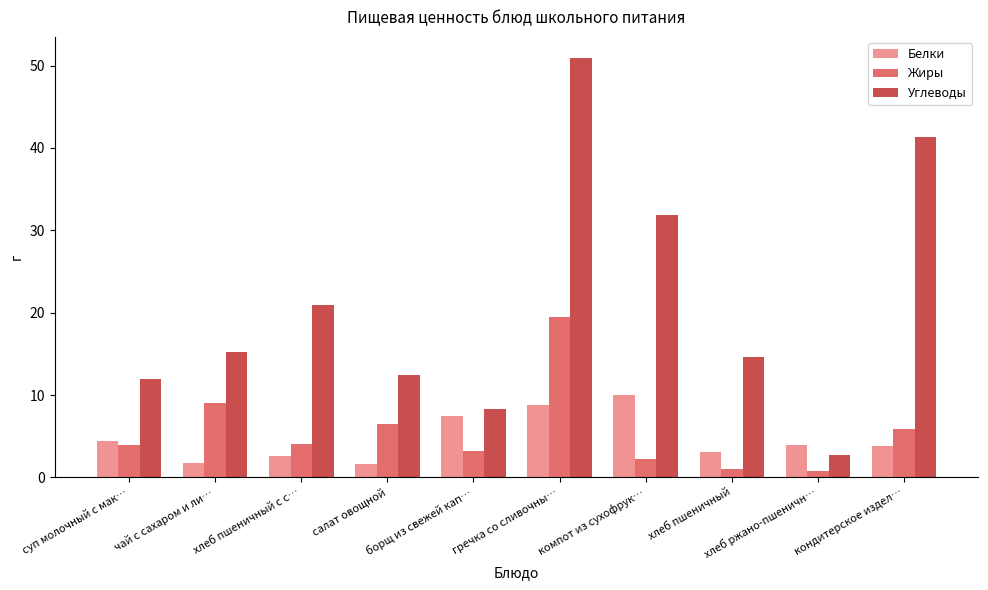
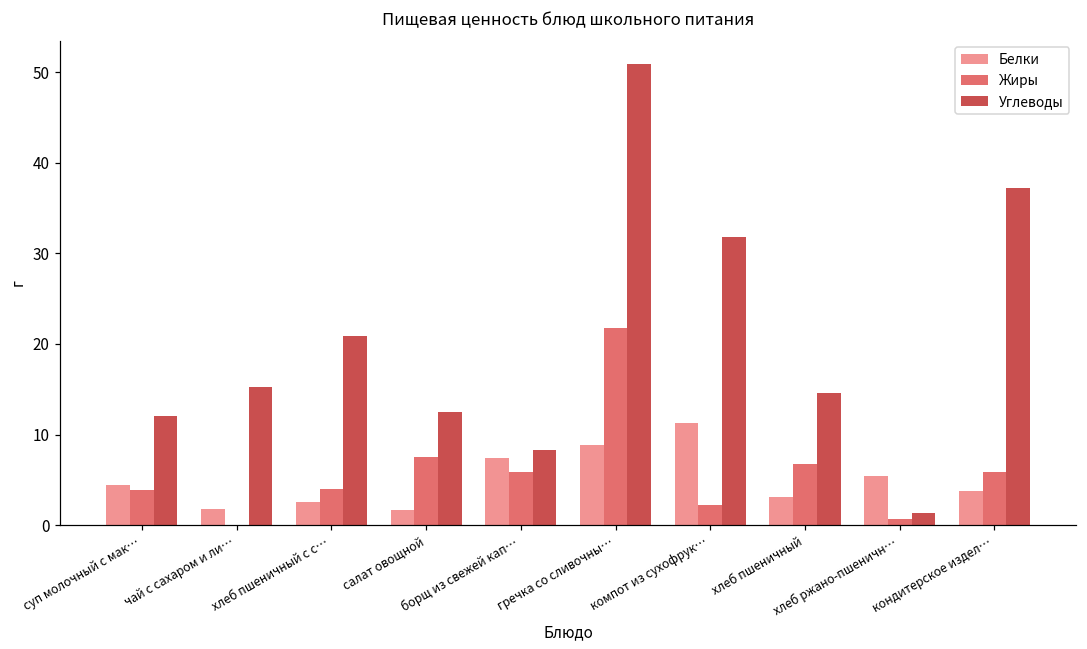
Жиры, чай с сахаром и ли…: 9 -> 0
Жиры, салат овощной: 7 -> 8
Жиры, борщ из свежей кап…: 3 -> 6
Жиры, гречка со сливочны…: 20 -> 22
Белки, компот из сухофрук…: 10 -> 11
Жиры, хлеб пшеничный: 1 -> 7
Белки, хлеб ржано-пшеничн…: 4 -> 5
Углеводы, хлеб ржано-пшеничн…: 3 -> 1
Углеводы, кондитерское издел…: 41 -> 37
